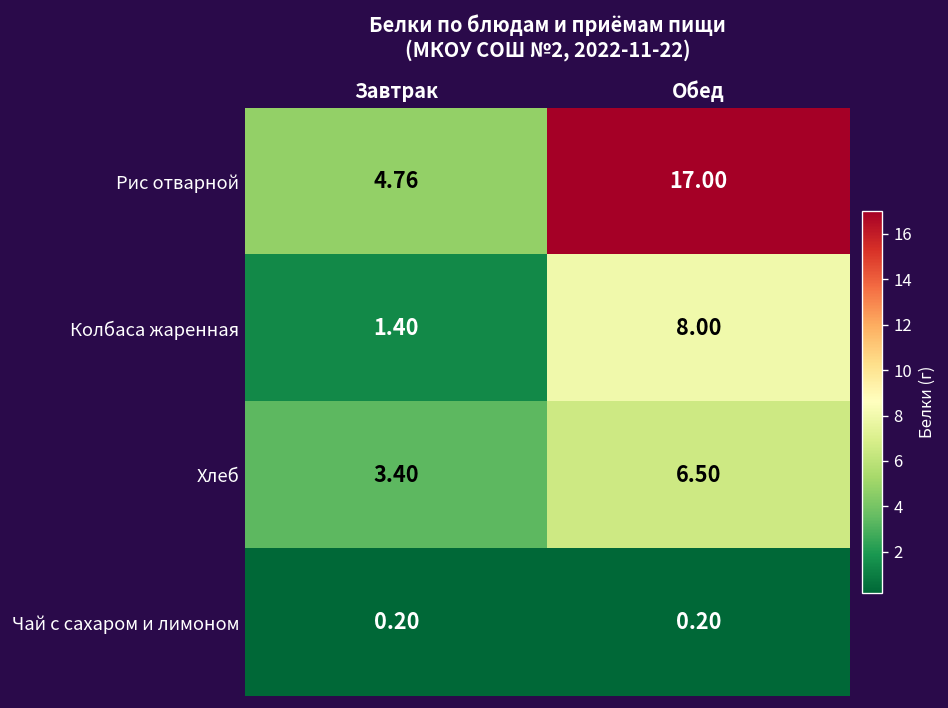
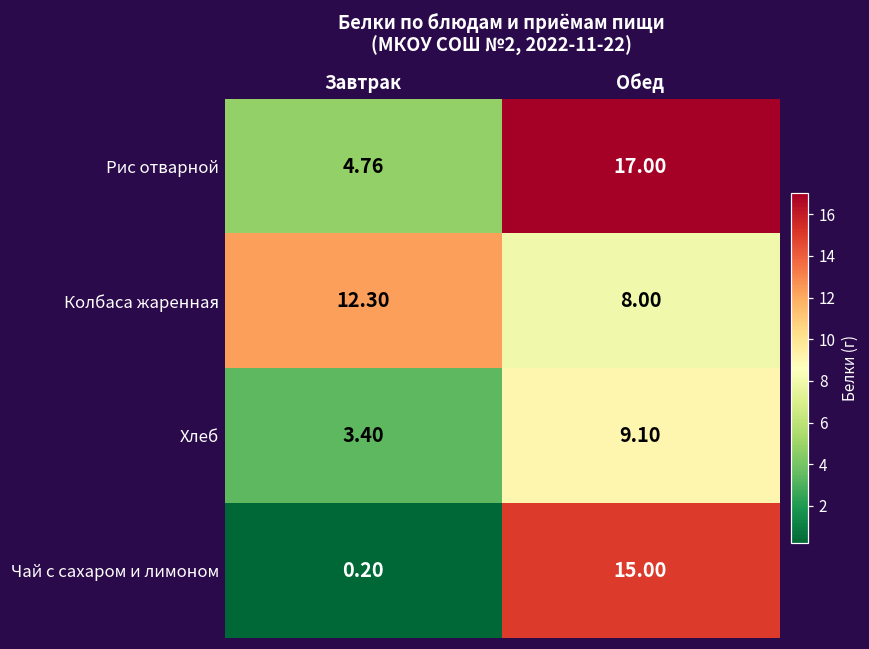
Колбаса жаренная, Завтрак: 1.40 -> 12.30
Хлеб, Обед: 6.50 -> 9.10
Чай с сахаром и лимоном, Обед: 0.20 -> 15.00
